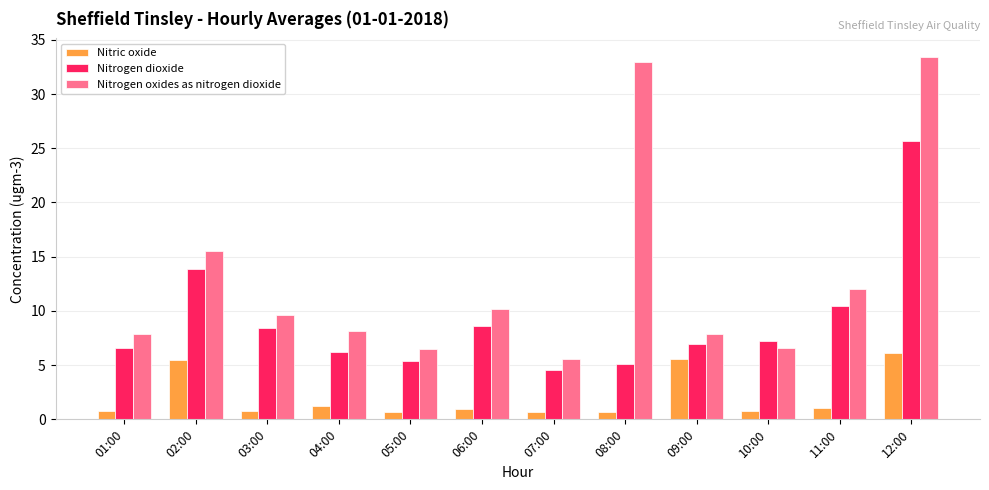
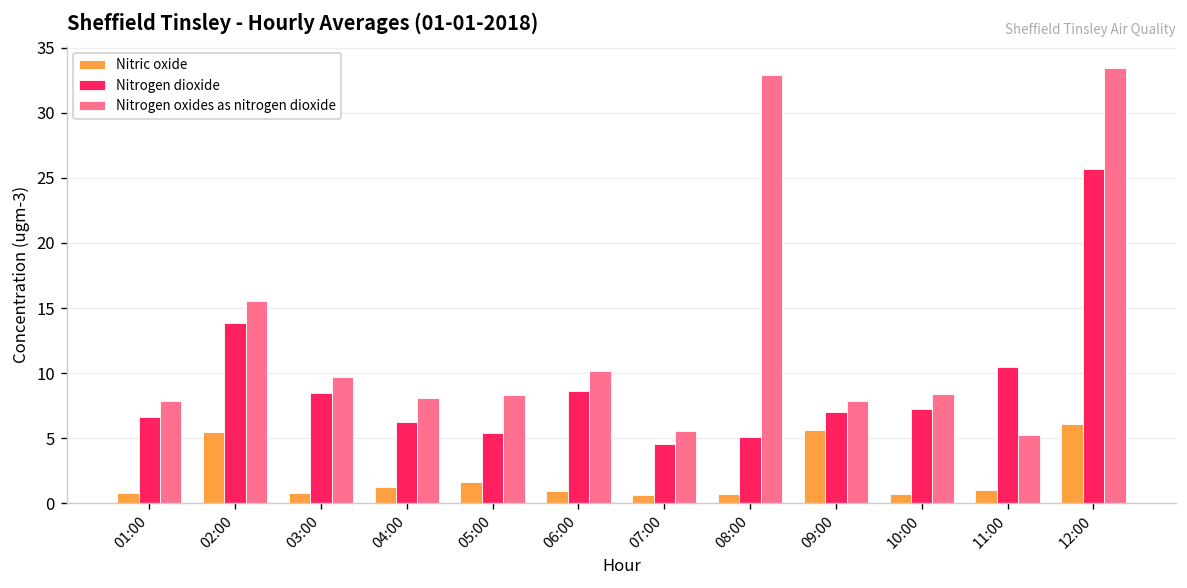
Nitric oxide, 05:00: 0.7 -> 1.6
Nitrogen oxides as nitrogen dioxide, 05:00: 6.4 -> 8.3
Nitrogen oxides as nitrogen dioxide, 10:00: 6.6 -> 8.4
Nitrogen oxides as nitrogen dioxide, 11:00: 12.1 -> 5.2
